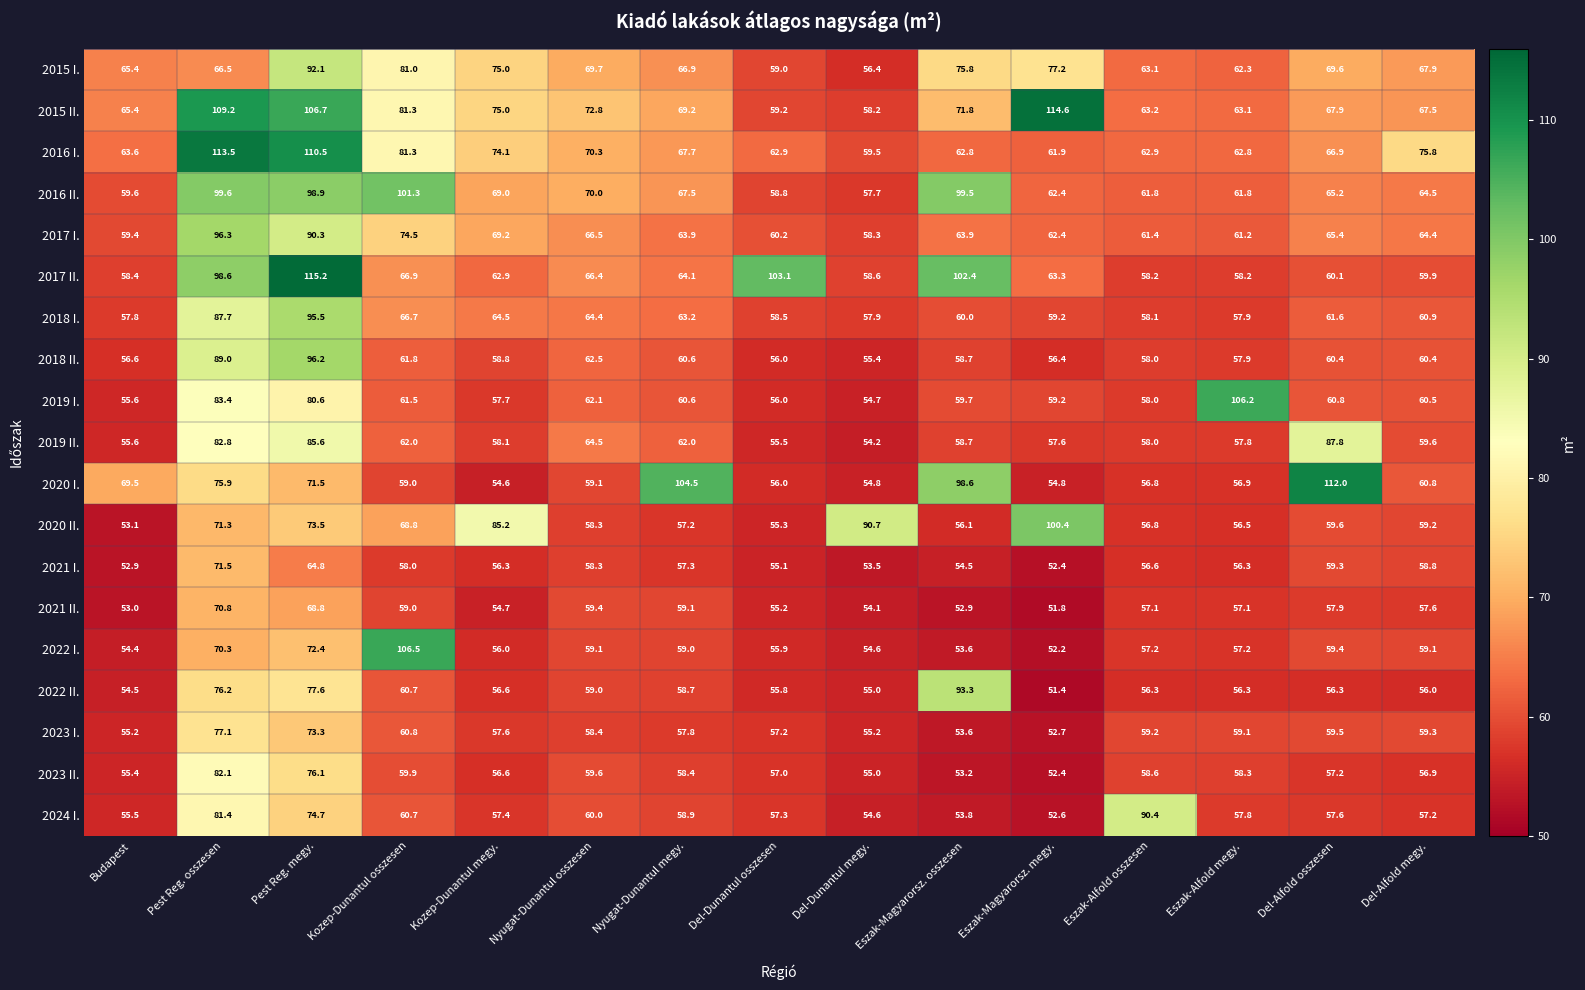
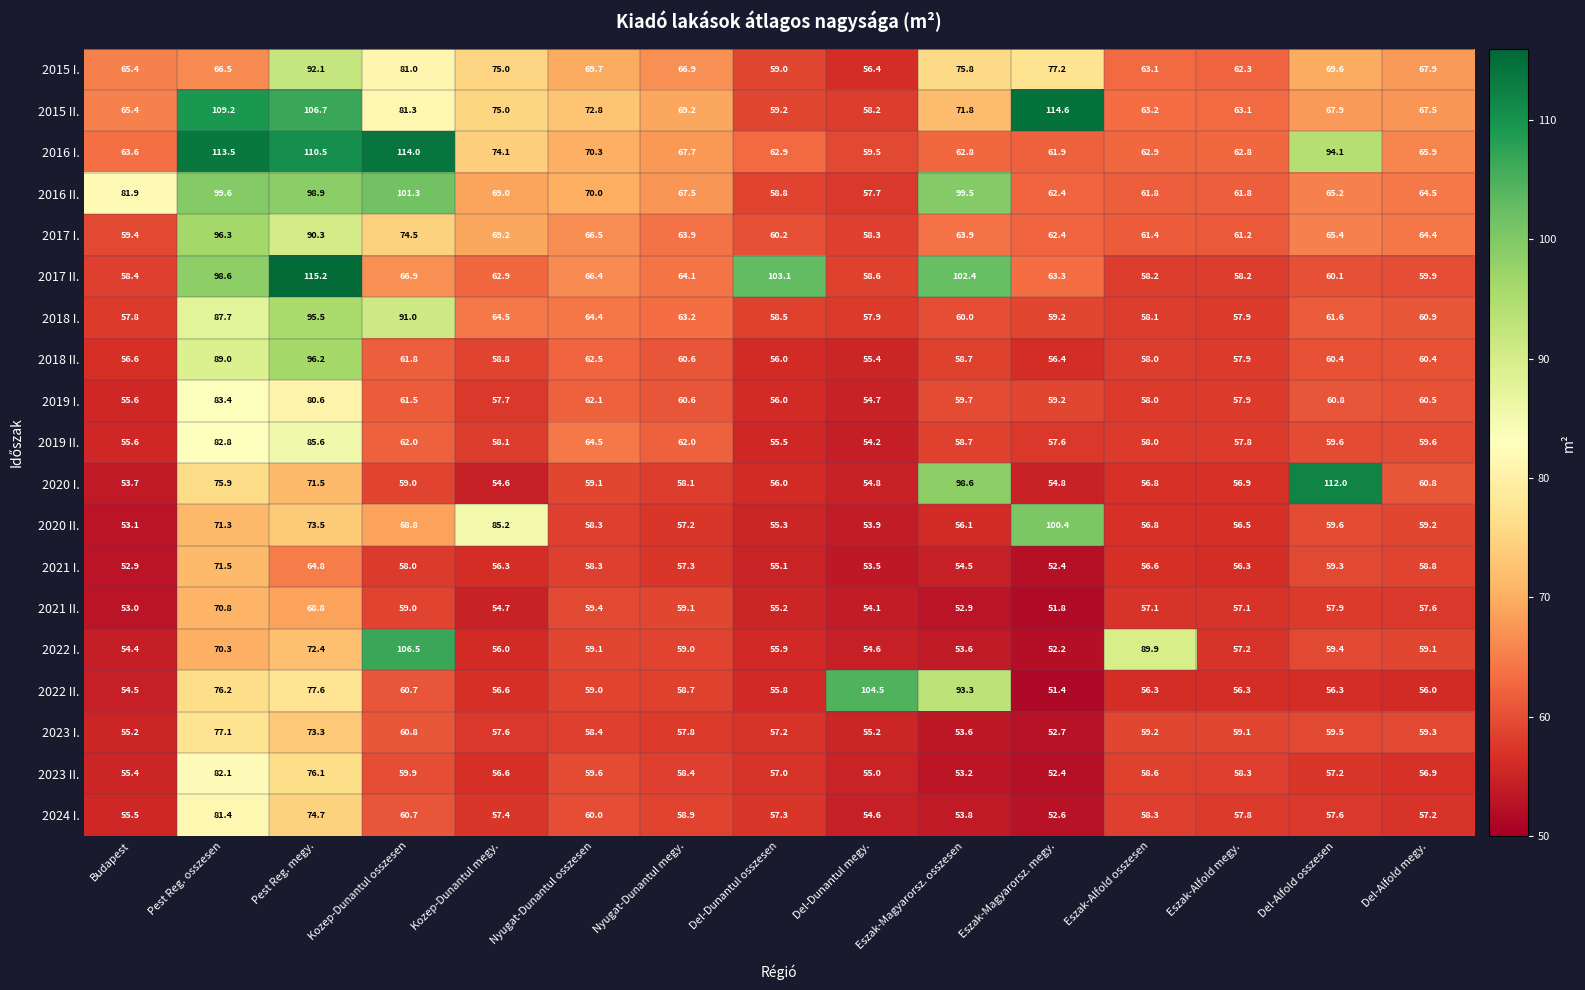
2016 I., Kozep-Dunantul osszesen: 81.3 -> 114.0
2016 I., Del-Alfold osszesen: 66.9 -> 94.1
2016 I., Del-Alfold megy.: 75.8 -> 65.9
2016 II., Budapest: 59.6 -> 81.9
2018 I., Kozep-Dunantul osszesen: 66.7 -> 91.0
2019 I., Eszak-Alfold megy.: 106.2 -> 57.9
2019 II., Del-Alfold osszesen: 87.8 -> 59.6
2020 I., Budapest: 69.5 -> 53.7
2020 I., Nyugat-Dunantul megy.: 104.5 -> 58.1
2020 II., Del-Dunantul megy.: 90.7 -> 53.9
2022 I., Eszak-Alfold osszesen: 57.2 -> 89.9
2022 II., Del-Dunantul megy.: 55.0 -> 104.5
2024 I., Eszak-Alfold osszesen: 90.4 -> 58.3
